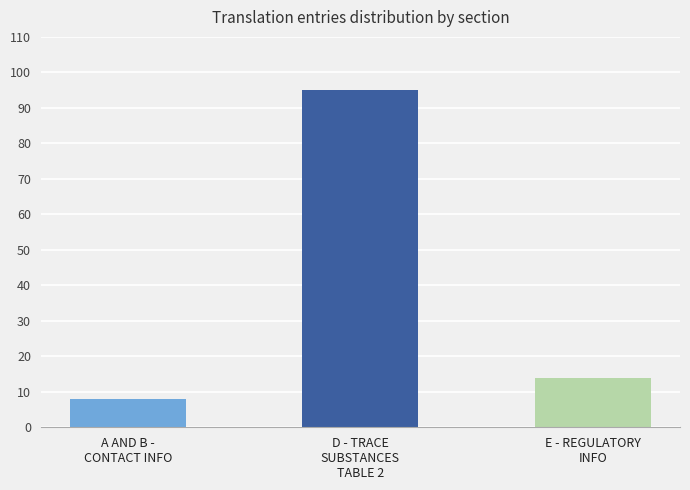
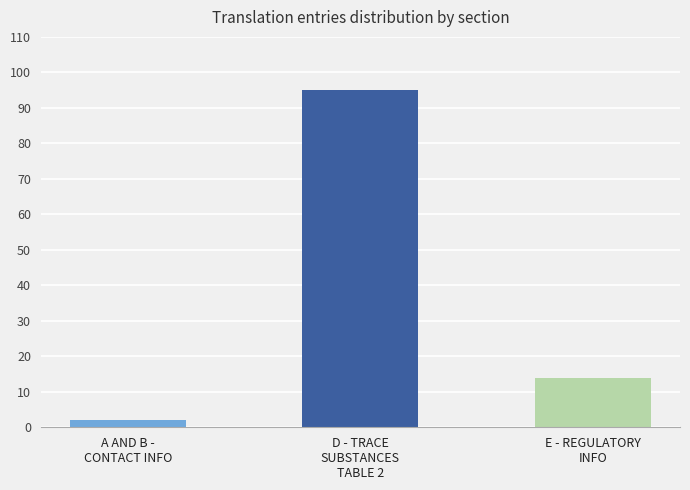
A AND B - CONTACT INFO: 8 -> 2
